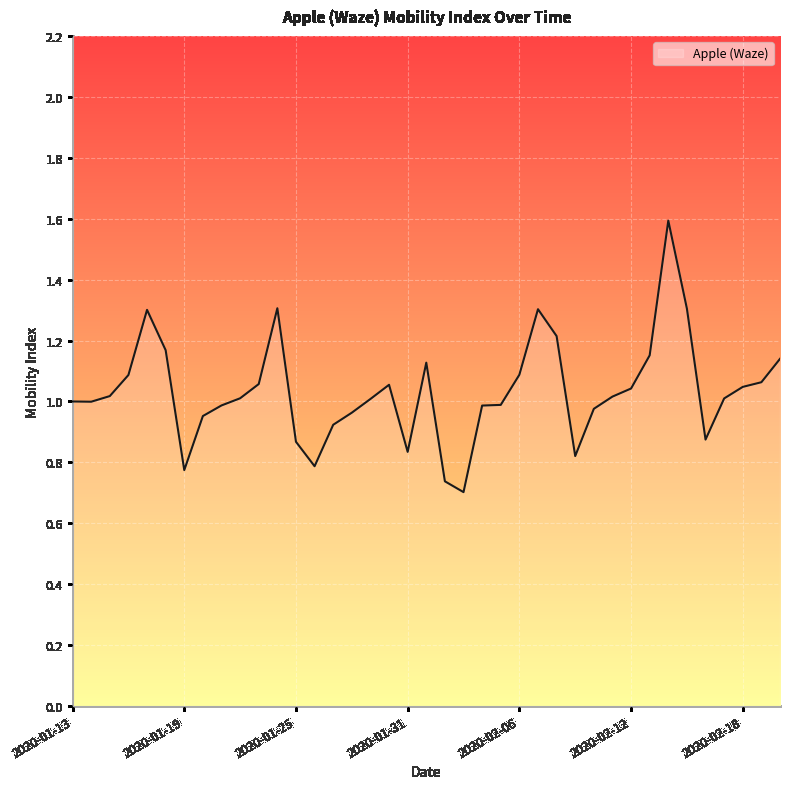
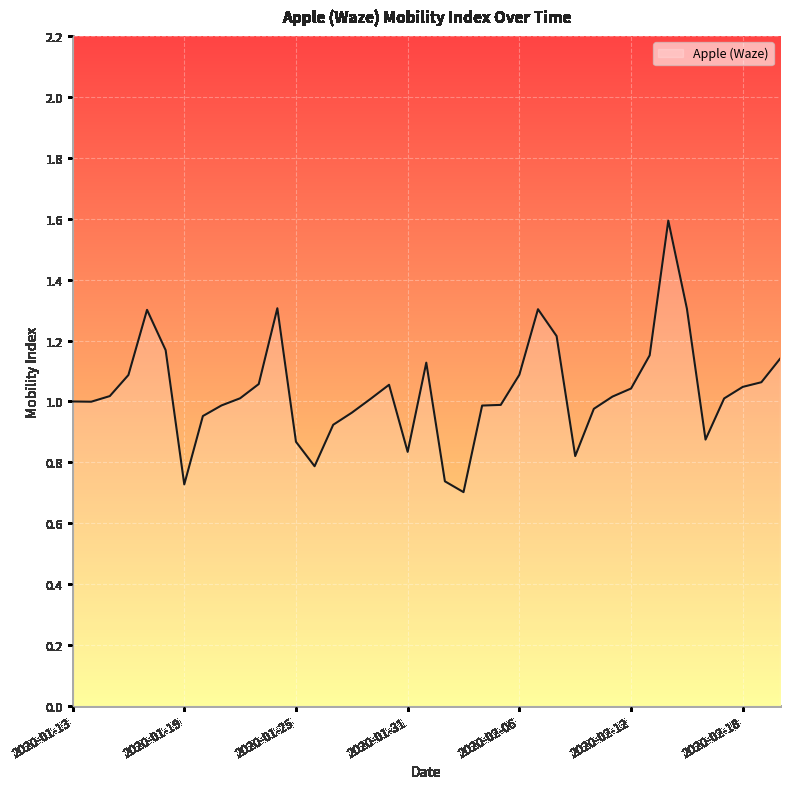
2020-01-19: 0.77 -> 0.73
